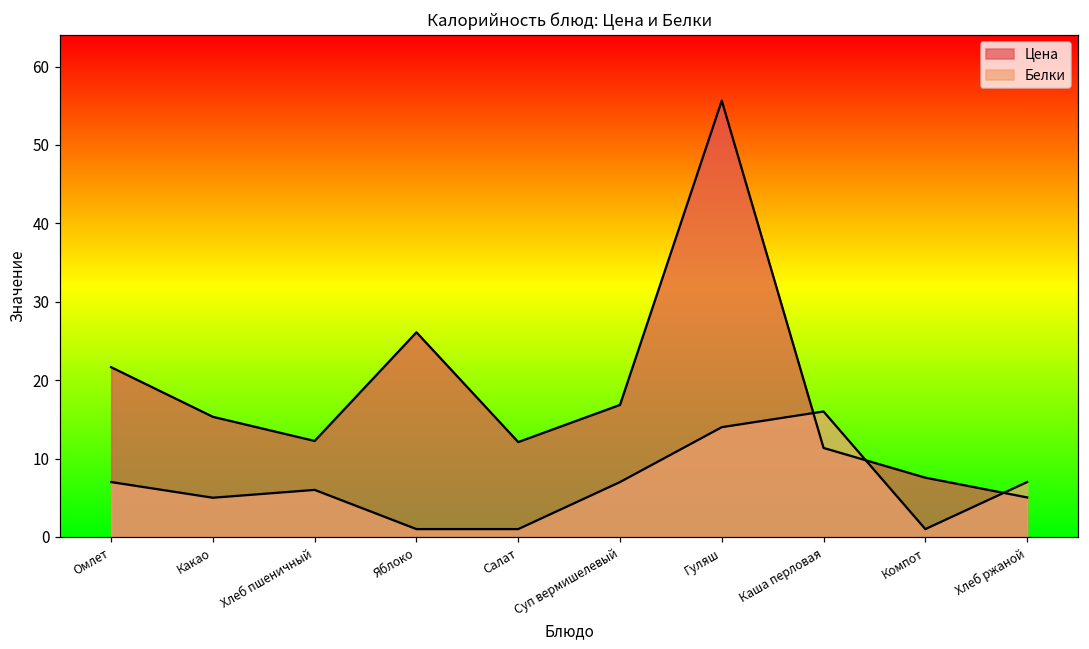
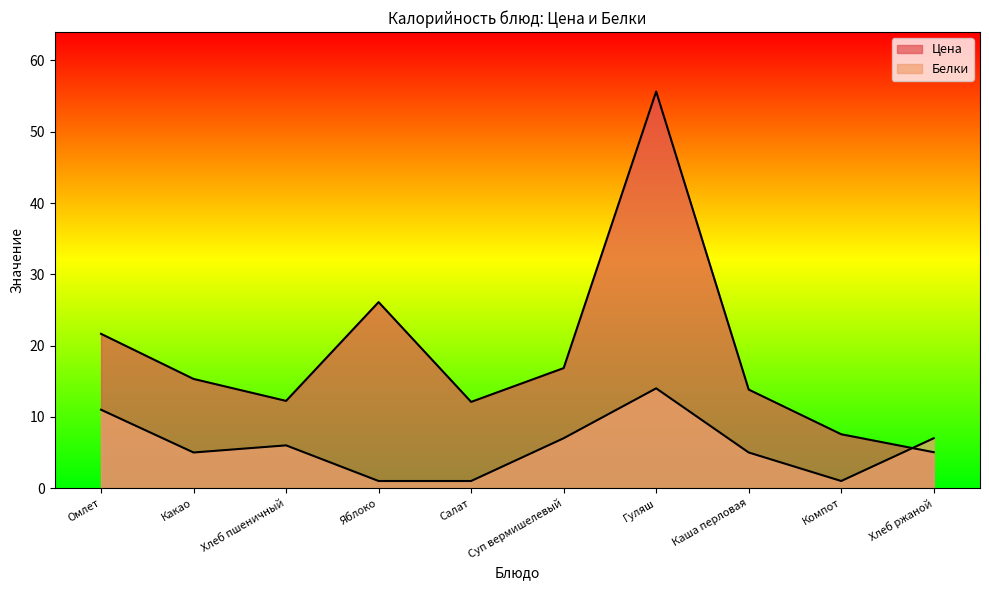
Белки, Омлет: 7 -> 11
Цена, Каша перловая: 11 -> 14
Белки, Каша перловая: 16 -> 5
